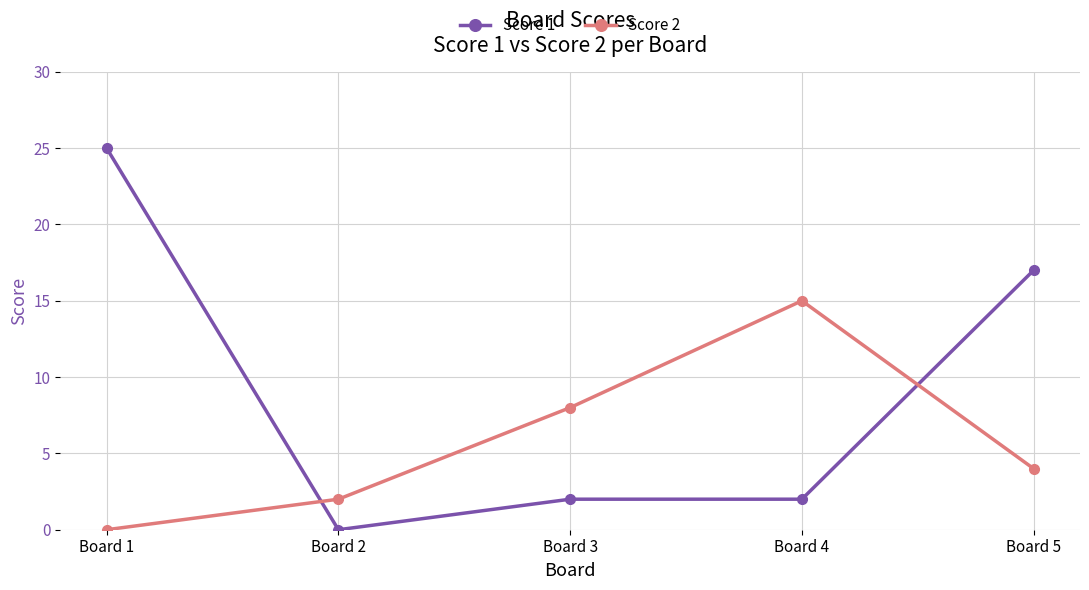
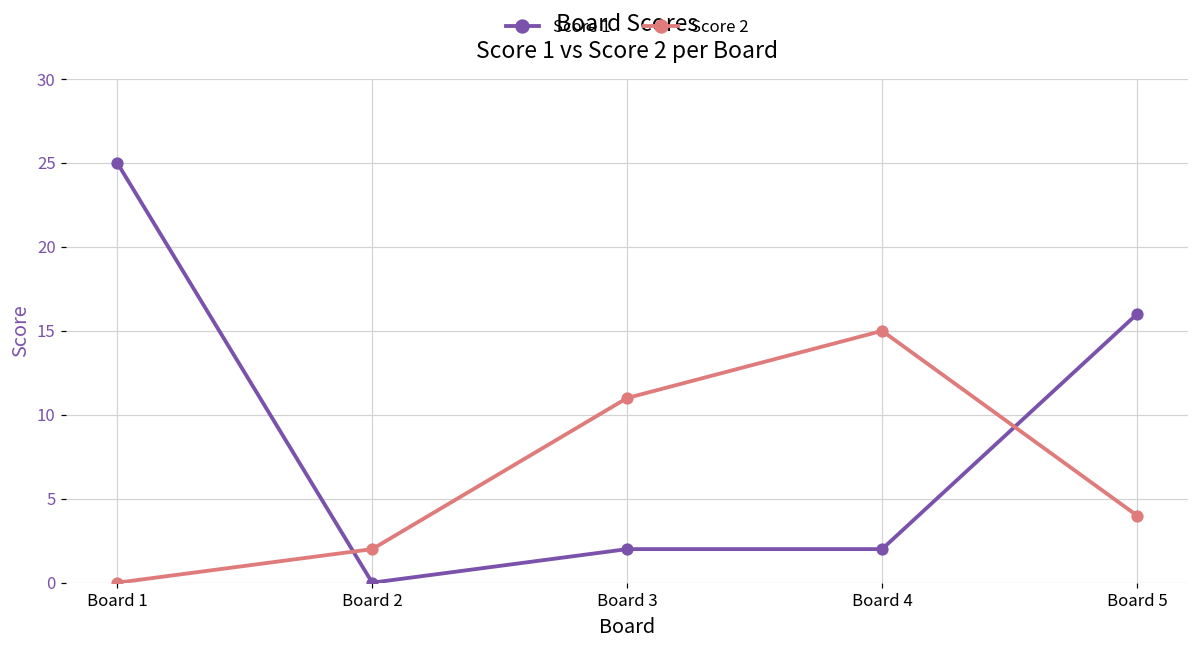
Score 2, Board 3: 8 -> 11
Score 1, Board 5: 17 -> 16
